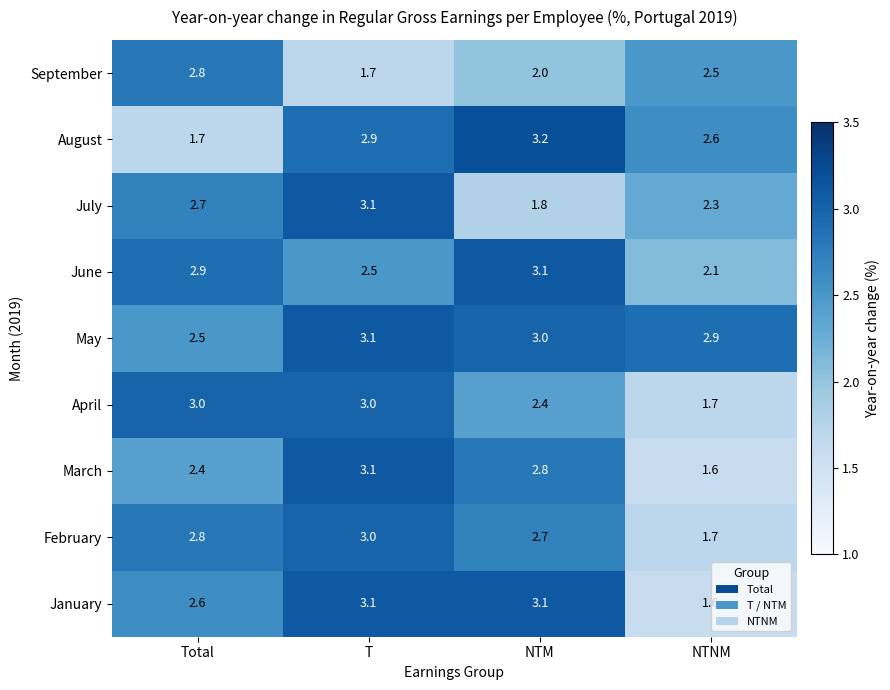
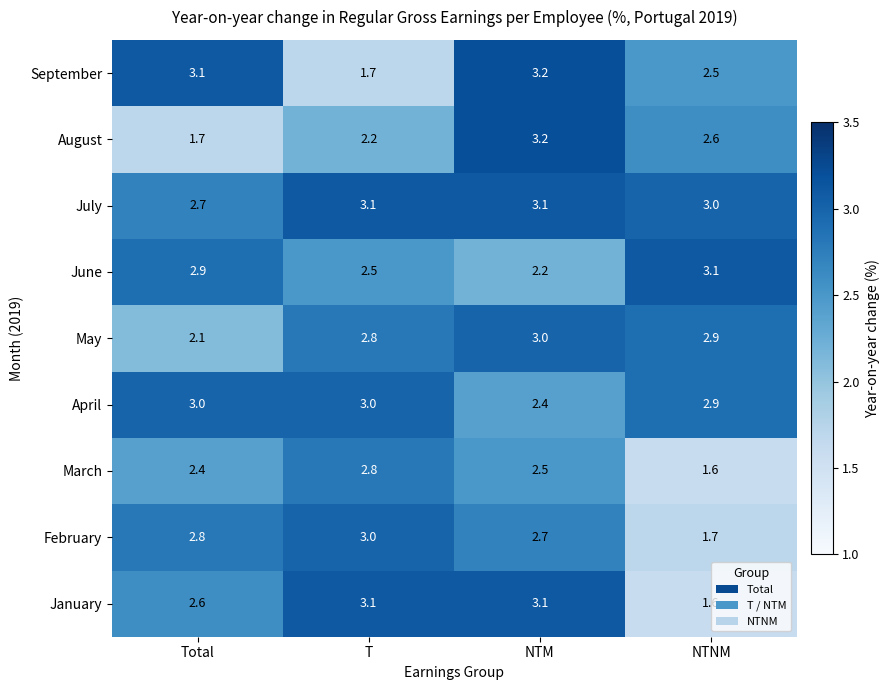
September, Total: 2.8 -> 3.1
September, NTM: 2.0 -> 3.2
August, T: 2.9 -> 2.2
July, NTM: 1.8 -> 3.1
July, NTNM: 2.3 -> 3.0
June, NTM: 3.1 -> 2.2
June, NTNM: 2.1 -> 3.1
May, Total: 2.5 -> 2.1
May, T: 3.1 -> 2.8
April, NTNM: 1.7 -> 2.9
March, T: 3.1 -> 2.8
March, NTM: 2.8 -> 2.5
